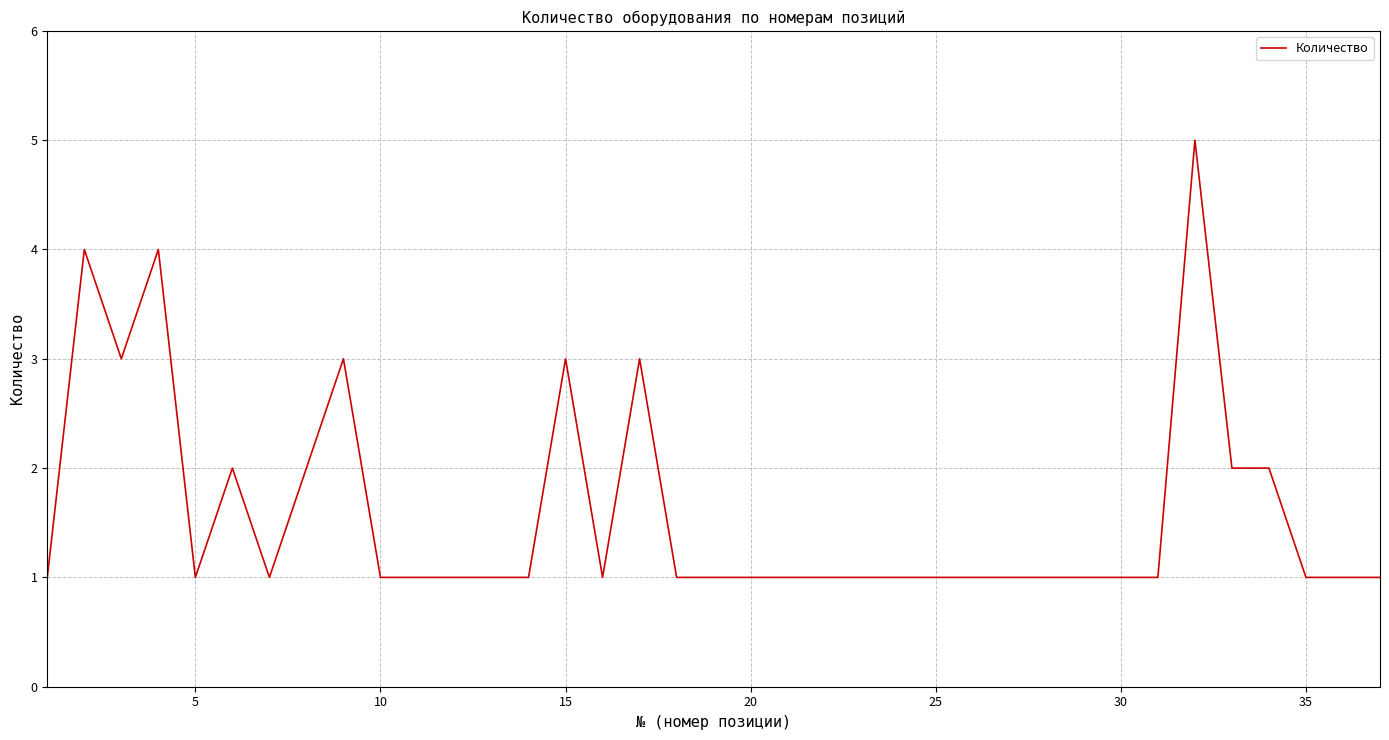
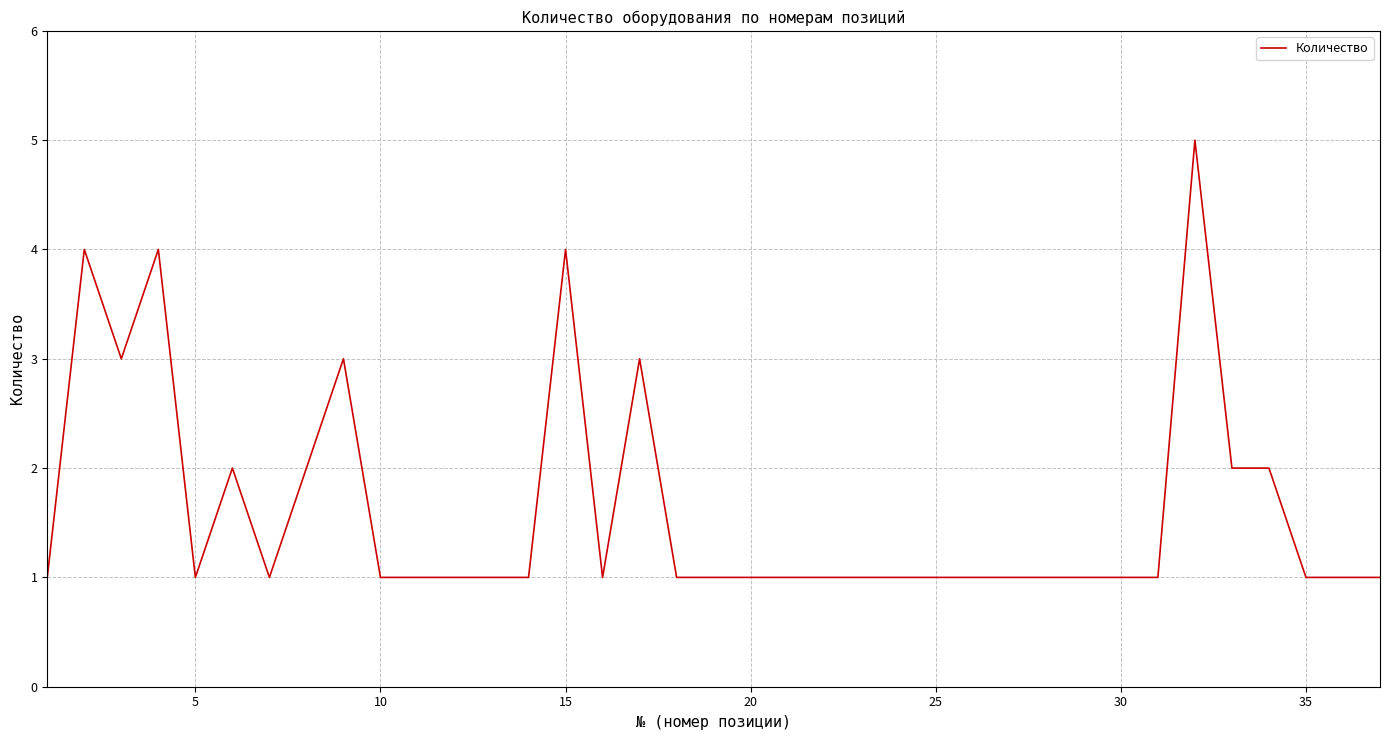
15: 3 -> 4
